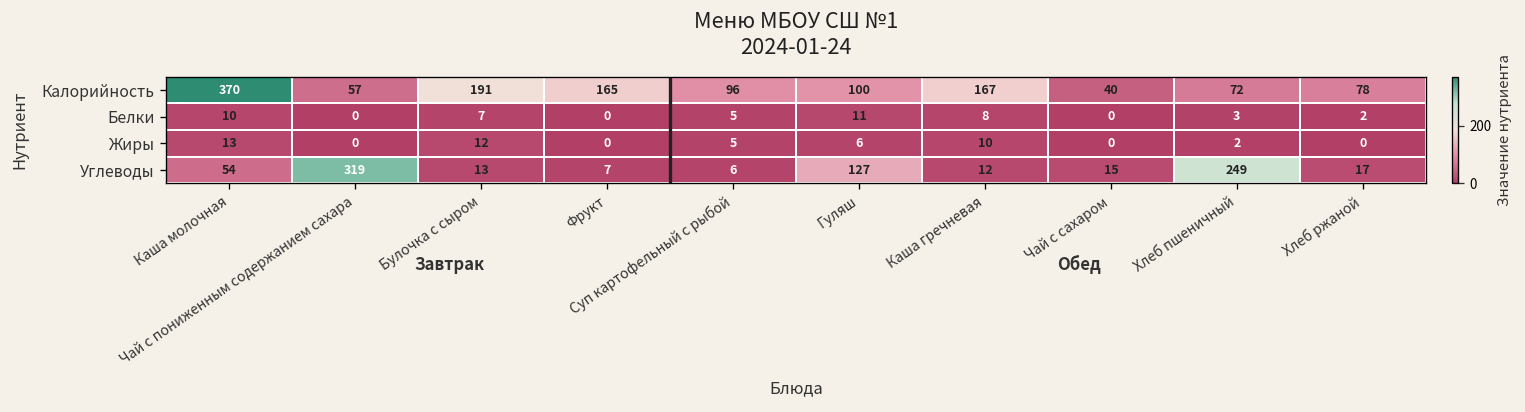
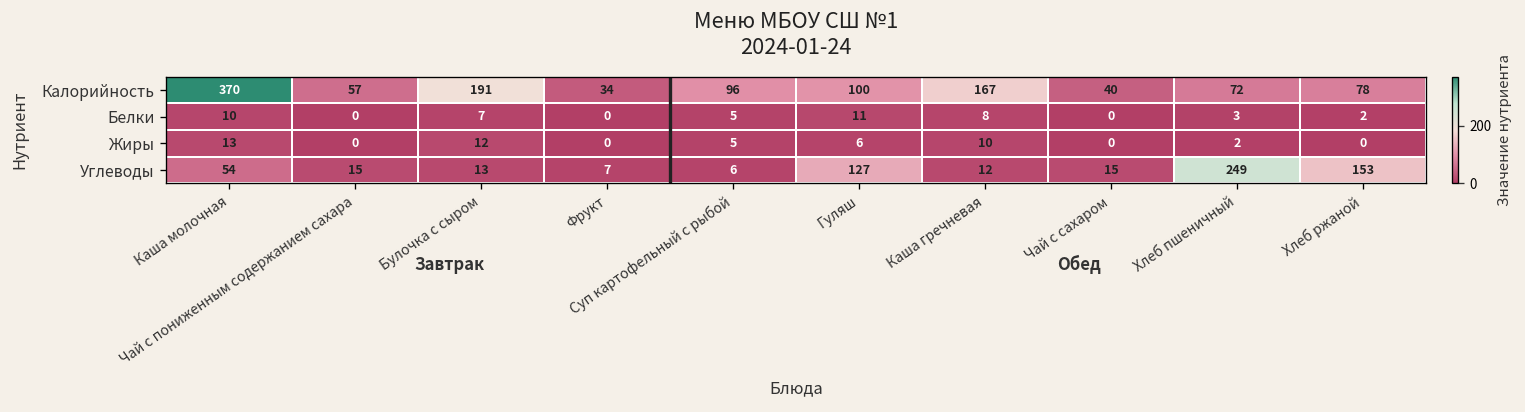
Калорийность, Фрукт: 165 -> 34
Углеводы, Чай с пониженным содержанием сахара: 319 -> 15
Углеводы, Хлеб ржаной: 17 -> 153
